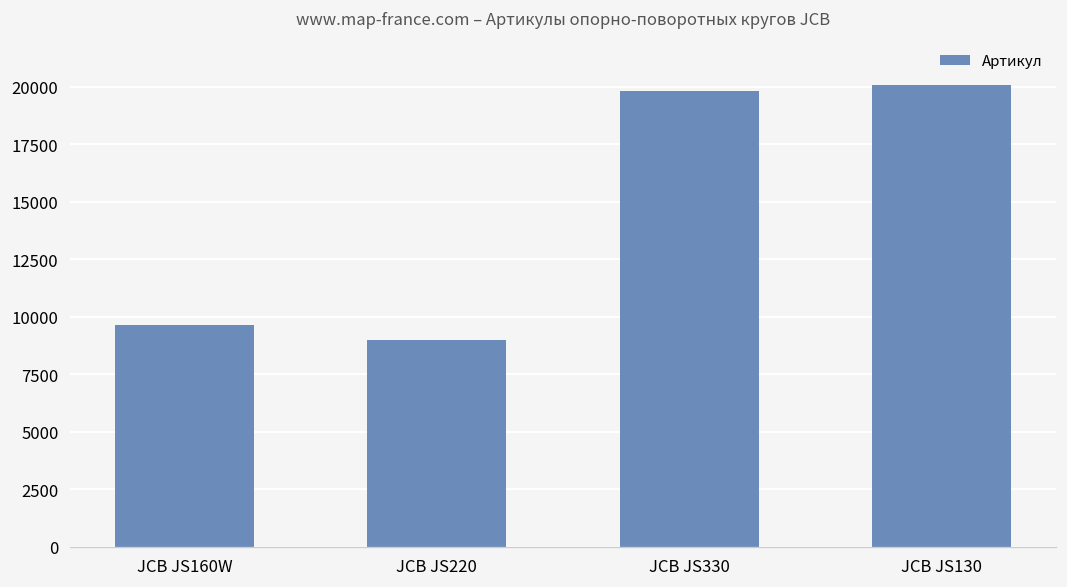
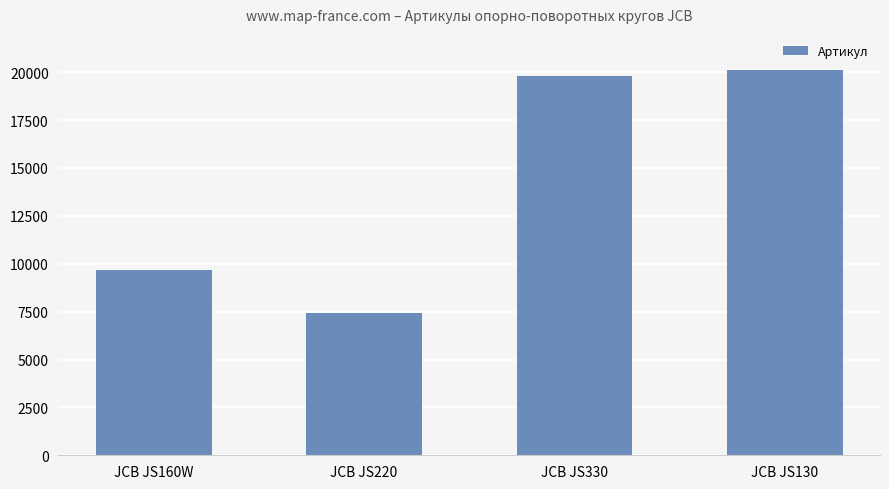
JCB JS220: 9000 -> 7400
